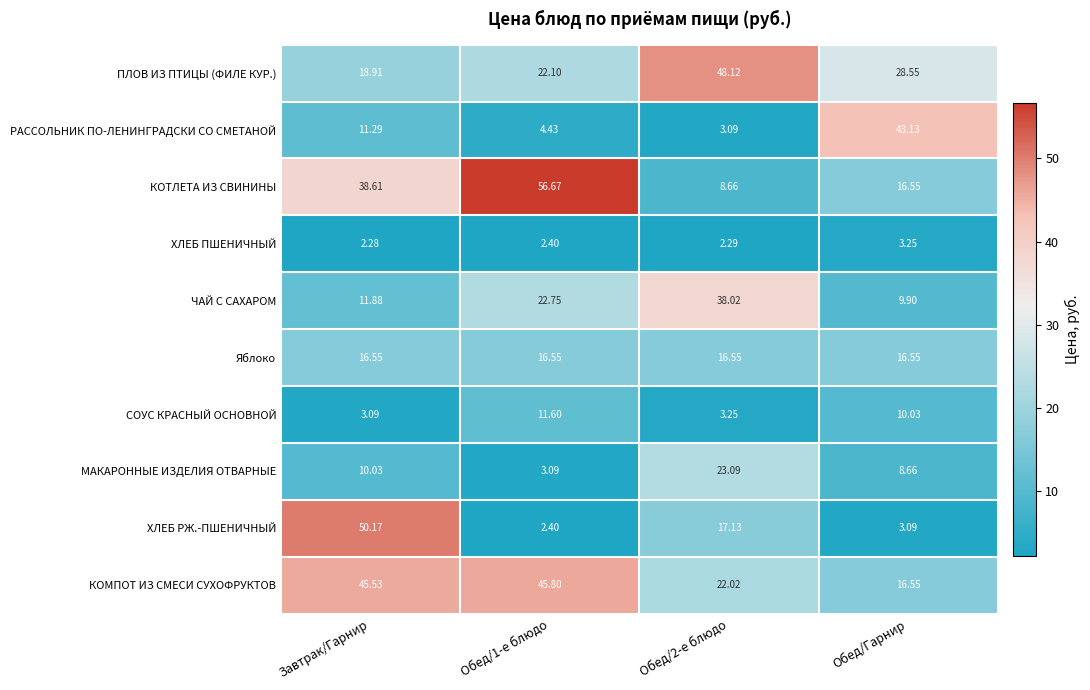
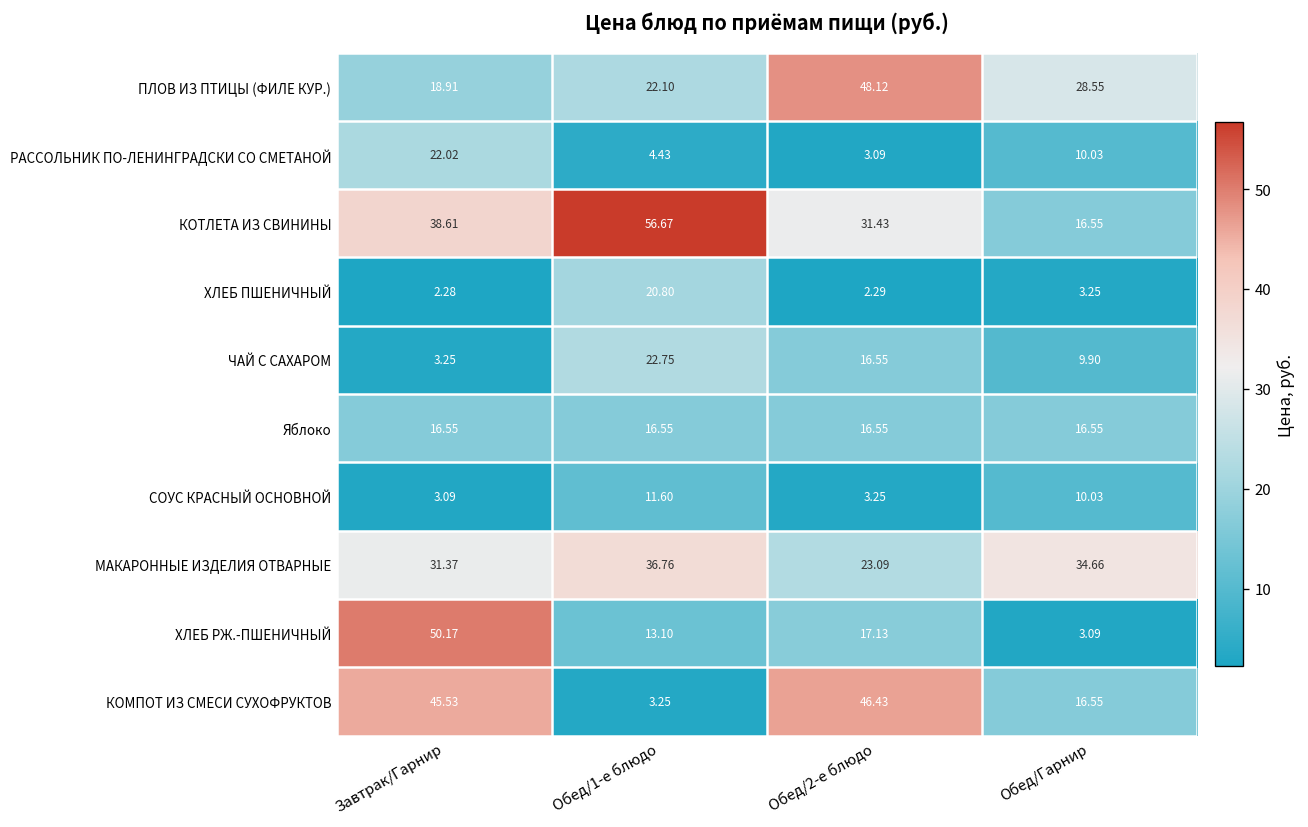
РАССОЛЬНИК ПО-ЛЕНИНГРАДСКИ СО СМЕТАНОЙ, Завтрак/Гарнир: 11.29 -> 22.02
РАССОЛЬНИК ПО-ЛЕНИНГРАДСКИ СО СМЕТАНОЙ, Обед/Гарнир: 43.13 -> 10.03
КОТЛЕТА ИЗ СВИНИНЫ, Обед/2-е блюдо: 8.66 -> 31.43
ХЛЕБ ПШЕНИЧНЫЙ, Обед/1-е блюдо: 2.40 -> 20.80
ЧАЙ С САХАРОМ, Завтрак/Гарнир: 11.88 -> 3.25
ЧАЙ С САХАРОМ, Обед/2-е блюдо: 38.02 -> 16.55
МАКАРОННЫЕ ИЗДЕЛИЯ ОТВАРНЫЕ, Завтрак/Гарнир: 10.03 -> 31.37
МАКАРОННЫЕ ИЗДЕЛИЯ ОТВАРНЫЕ, Обед/1-е блюдо: 3.09 -> 36.76
МАКАРОННЫЕ ИЗДЕЛИЯ ОТВАРНЫЕ, Обед/Гарнир: 8.66 -> 34.66
ХЛЕБ РЖ.-ПШЕНИЧНЫЙ, Обед/1-е блюдо: 2.40 -> 13.10
КОМПОТ ИЗ СМЕСИ СУХОФРУКТОВ, Обед/1-е блюдо: 45.80 -> 3.25
КОМПОТ ИЗ СМЕСИ СУХОФРУКТОВ, Обед/2-е блюдо: 22.02 -> 46.43
